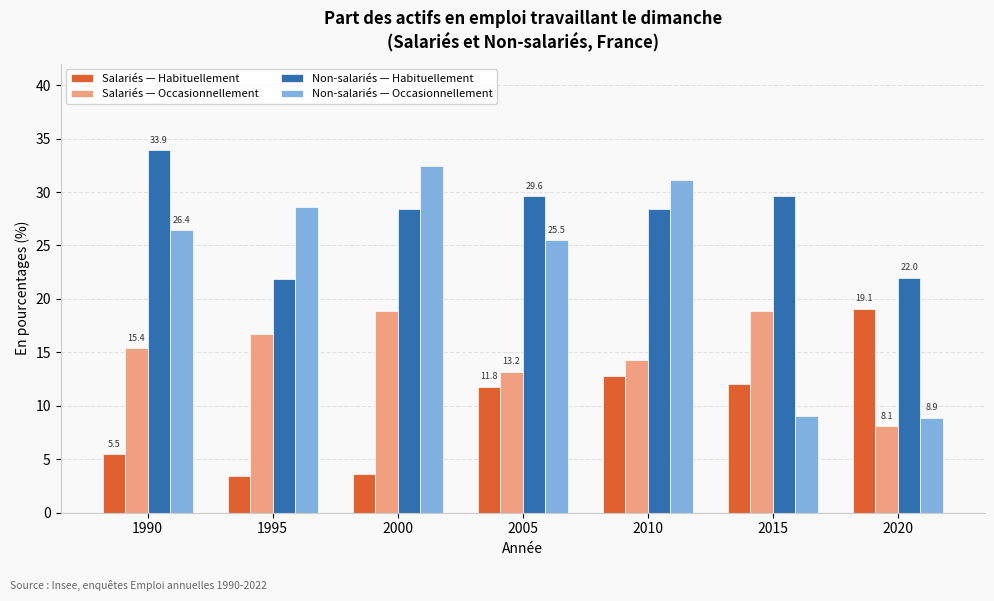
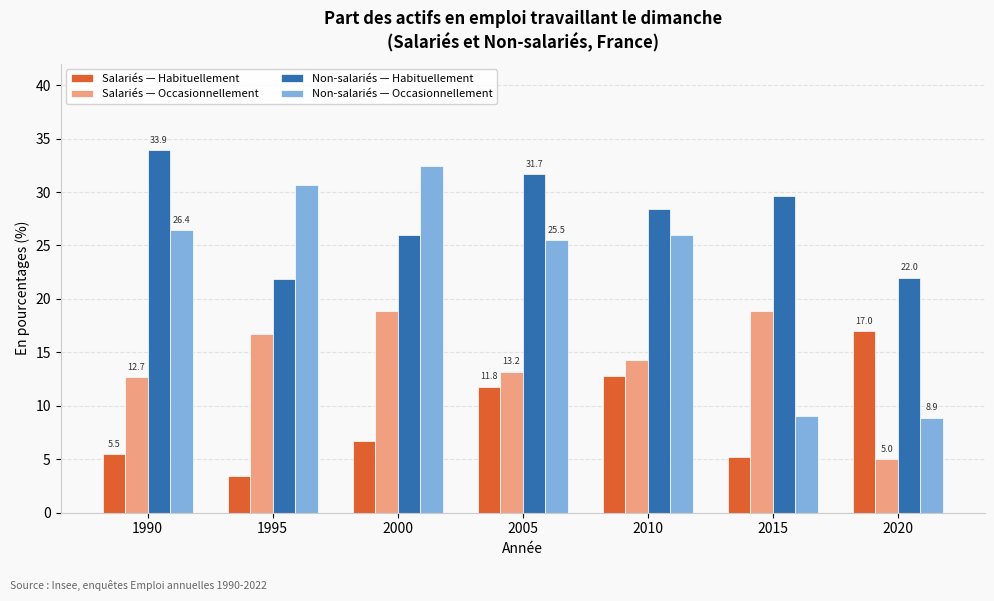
Salariés — Occasionnellement, 1990: 15.4 -> 12.7
Non-salariés — Occasionnellement, 1995: 28.6 -> 30.7
Salariés — Habituellement, 2000: 3.6 -> 6.7
Non-salariés — Habituellement, 2000: 28.4 -> 26.0
Non-salariés — Habituellement, 2005: 29.6 -> 31.7
Non-salariés — Occasionnellement, 2010: 31.1 -> 26.0
Salariés — Habituellement, 2015: 12.0 -> 5.2
Salariés — Habituellement, 2020: 19.1 -> 17.0
Salariés — Occasionnellement, 2020: 8.1 -> 5.0
